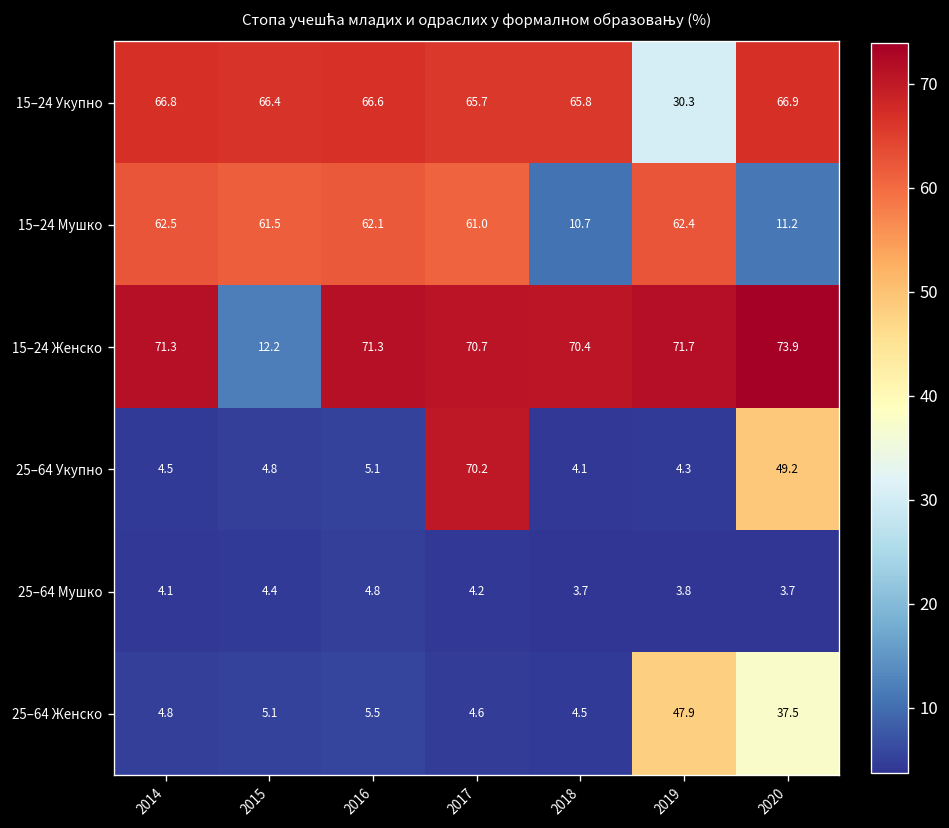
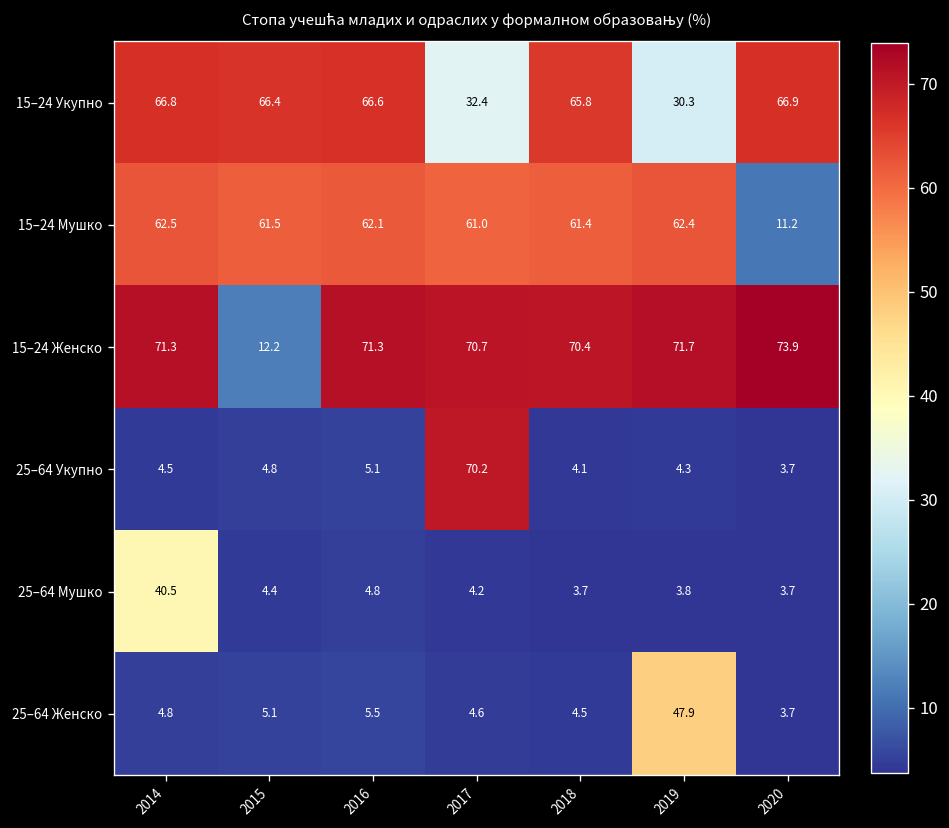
15–24 Укупно, 2017: 65.7 -> 32.4
15–24 Мушко, 2018: 10.7 -> 61.4
25–64 Укупно, 2020: 49.2 -> 3.7
25–64 Мушко, 2014: 4.1 -> 40.5
25–64 Женско, 2020: 37.5 -> 3.7
